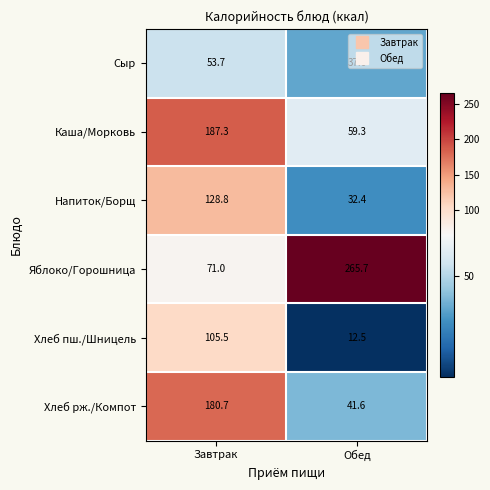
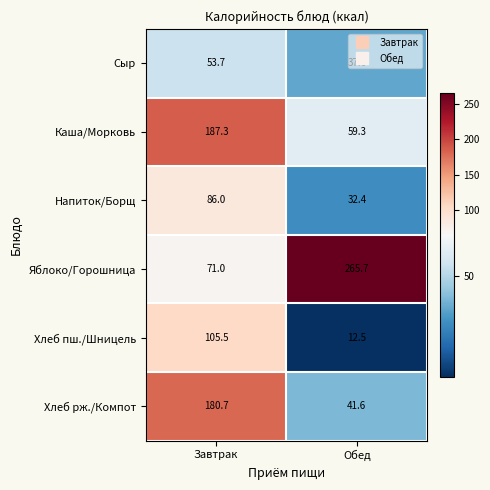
Напиток/Борщ, Завтрак: 128.8 -> 86.0
